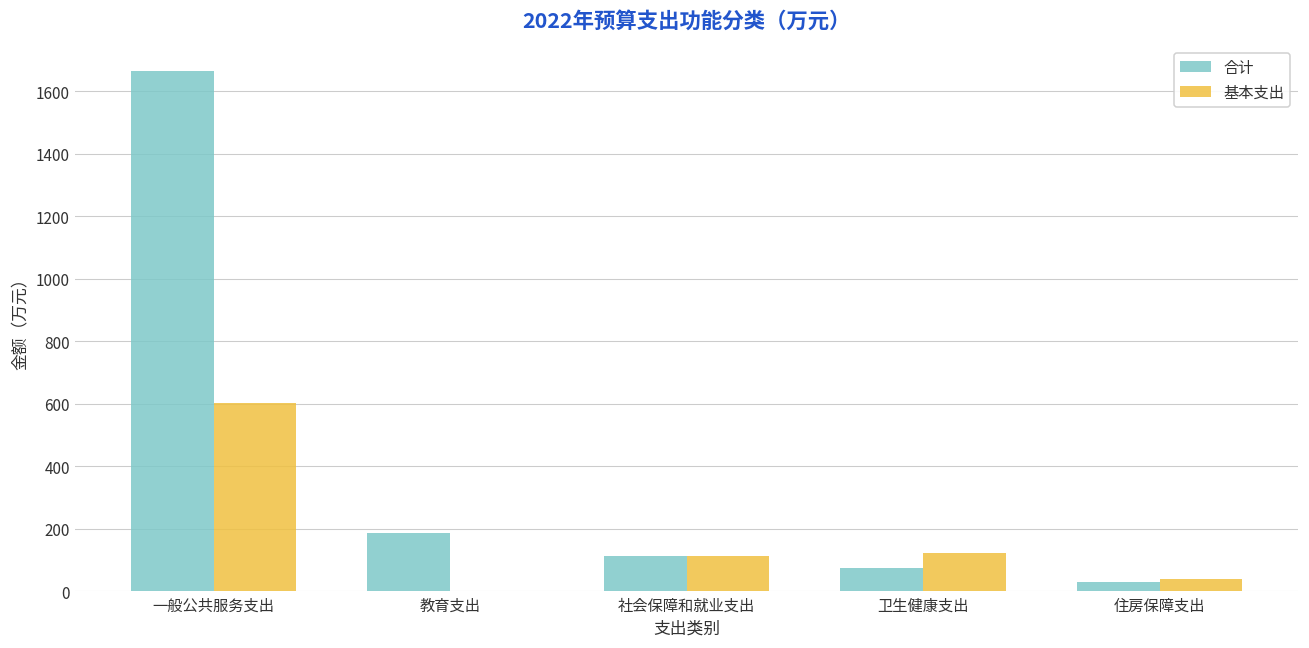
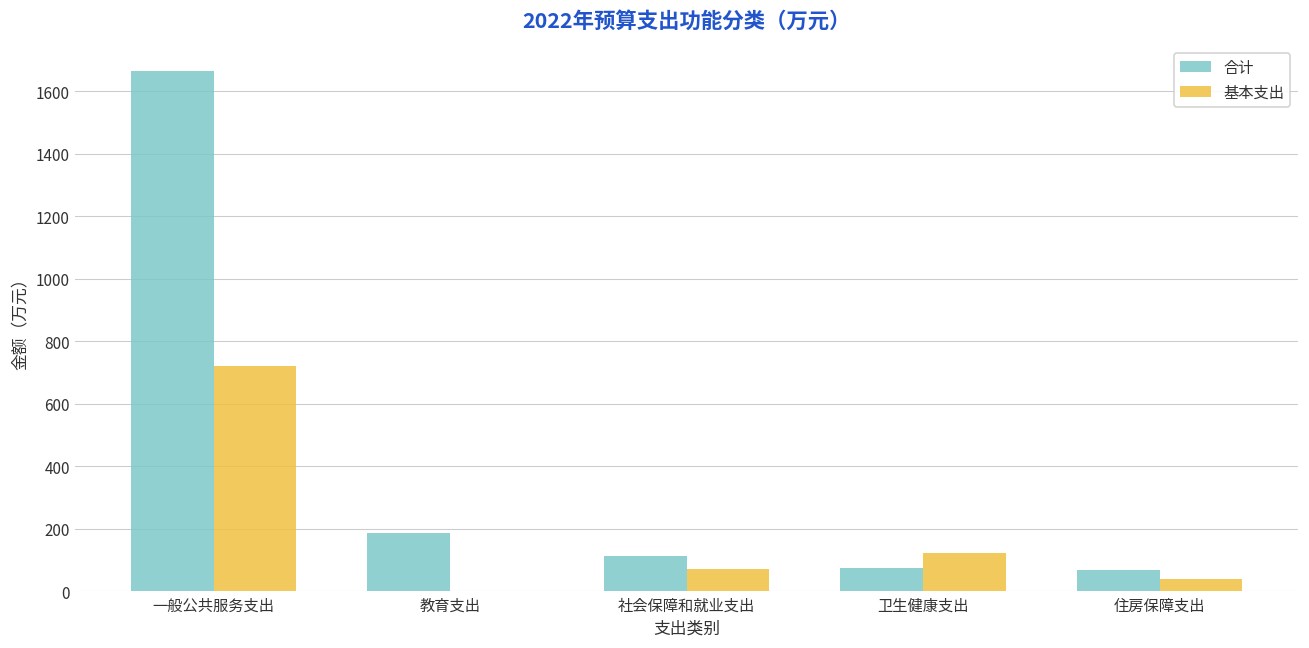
基本支出, 一般公共服务支出: 600 -> 720
基本支出, 社会保障和就业支出: 110 -> 70
合计, 住房保障支出: 30 -> 70
